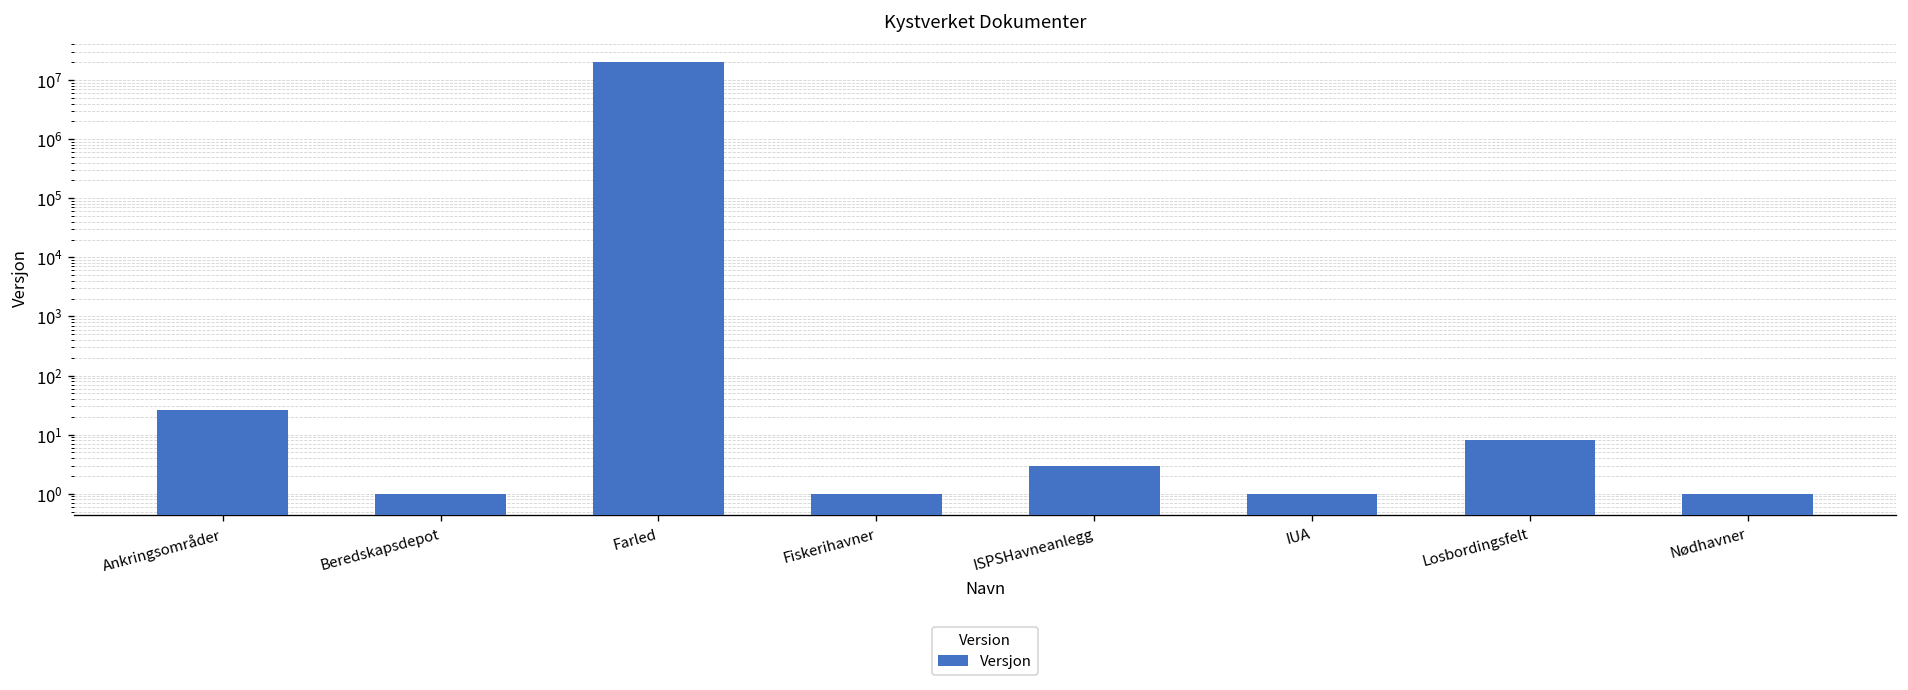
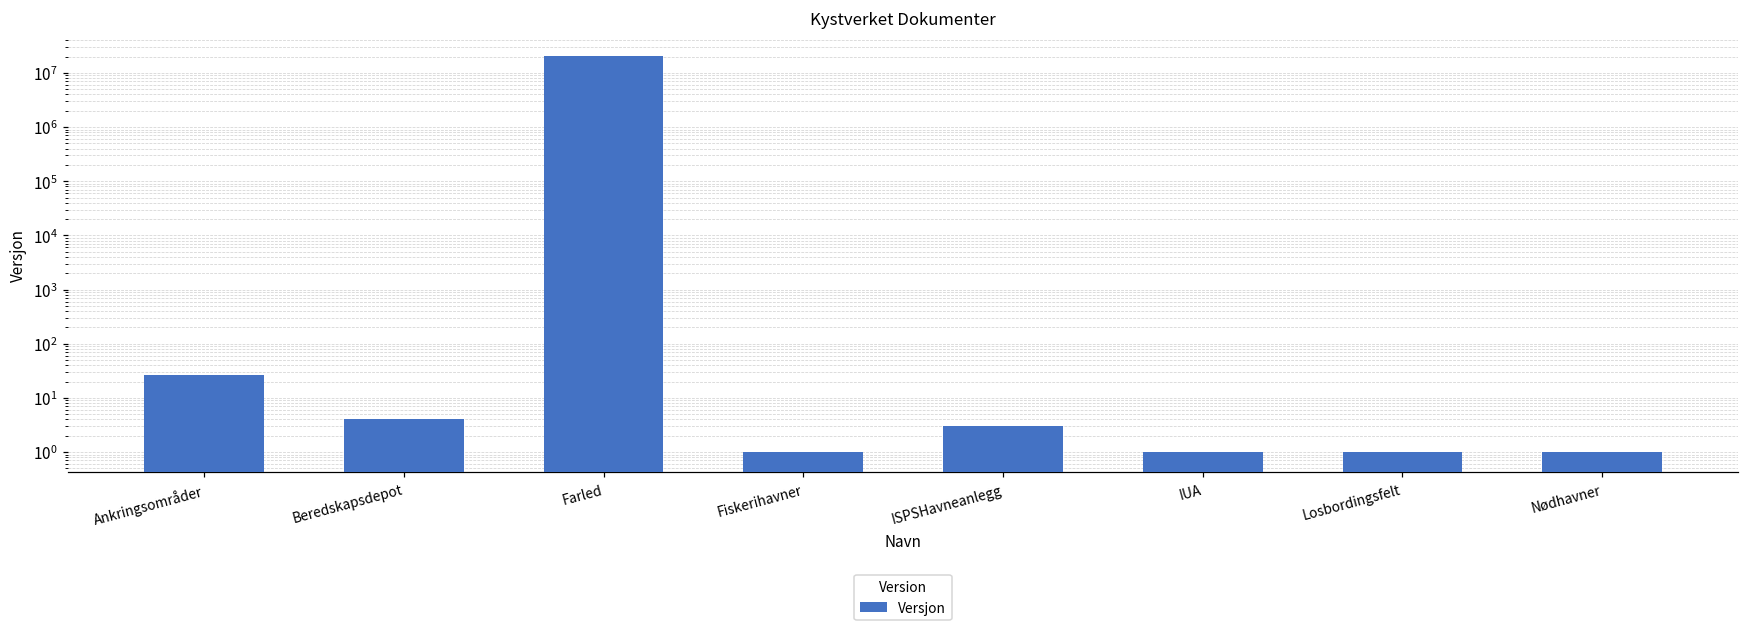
Beredskapsdepot: 1 -> 4
Losbordingsfelt: 8 -> 1
